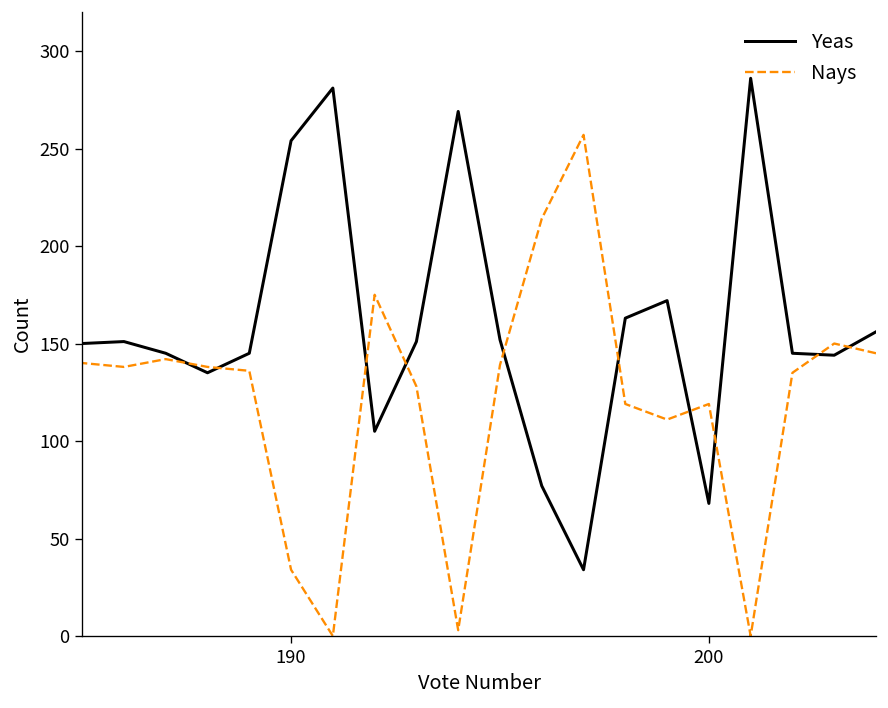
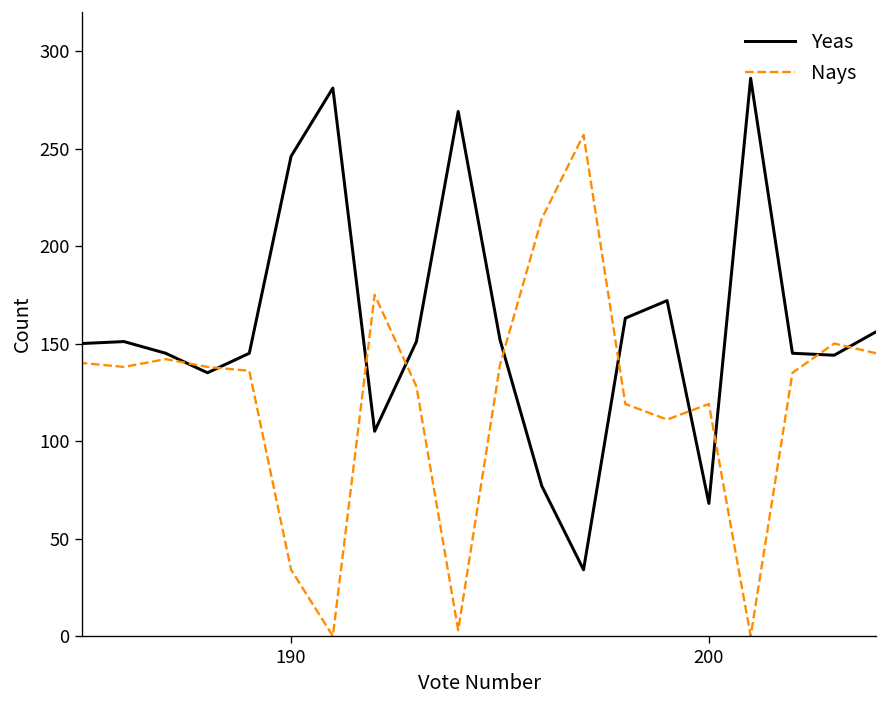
Yeas, 190: 254 -> 246
